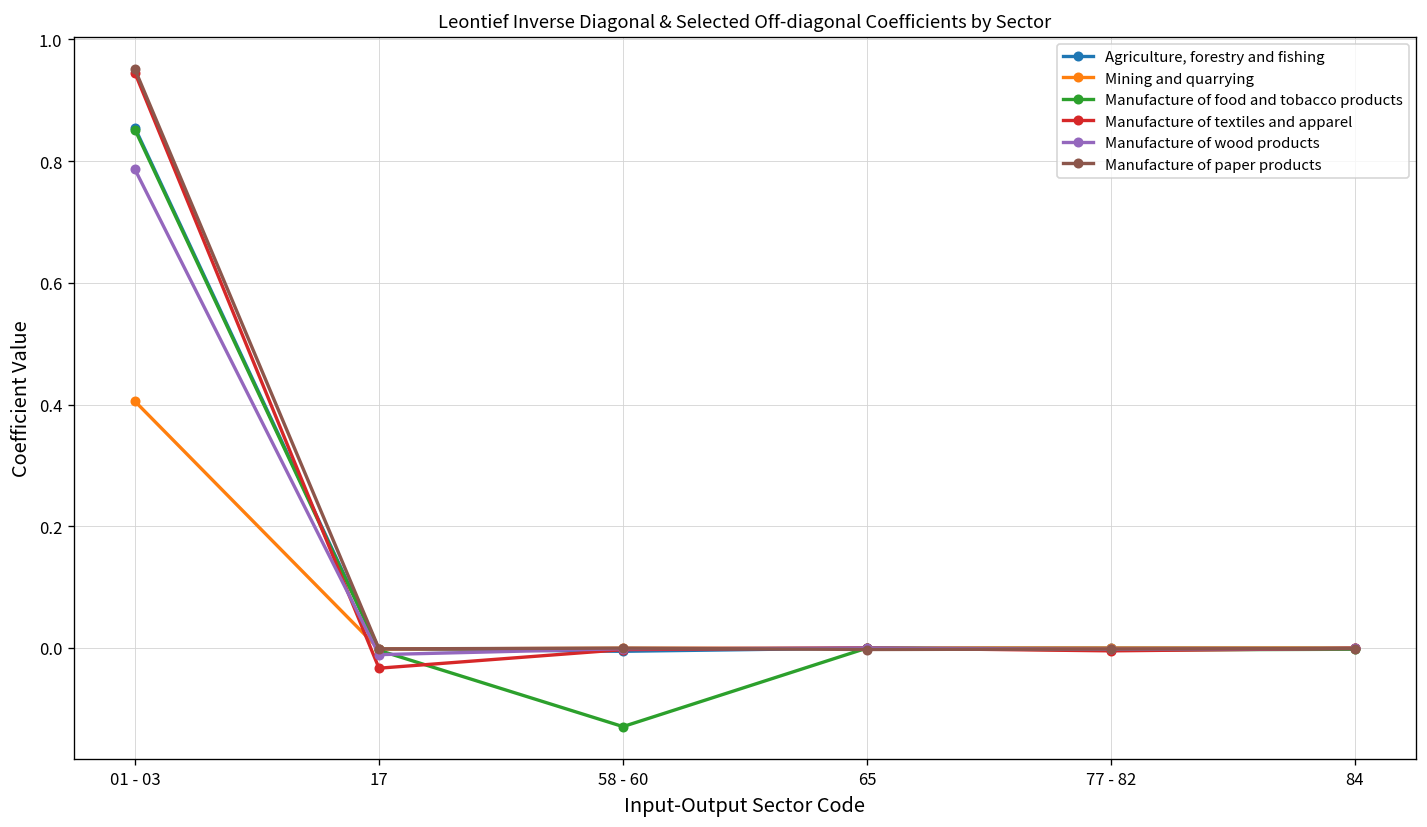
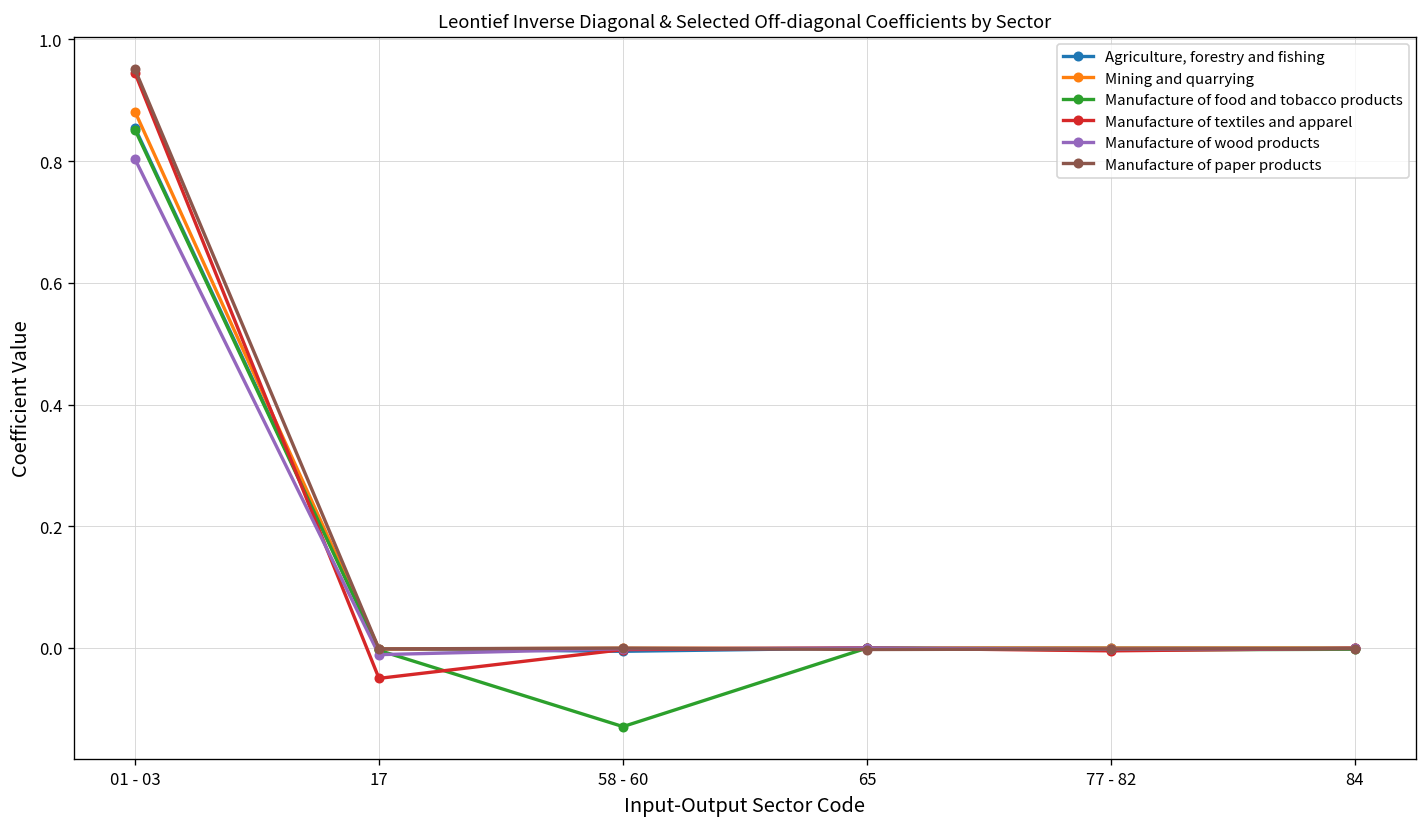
Mining and quarrying, 01 - 03: 0.41 -> 0.88
Manufacture of wood products, 01 - 03: 0.79 -> 0.80
Manufacture of textiles and apparel, 17: -0.03 -> -0.05
